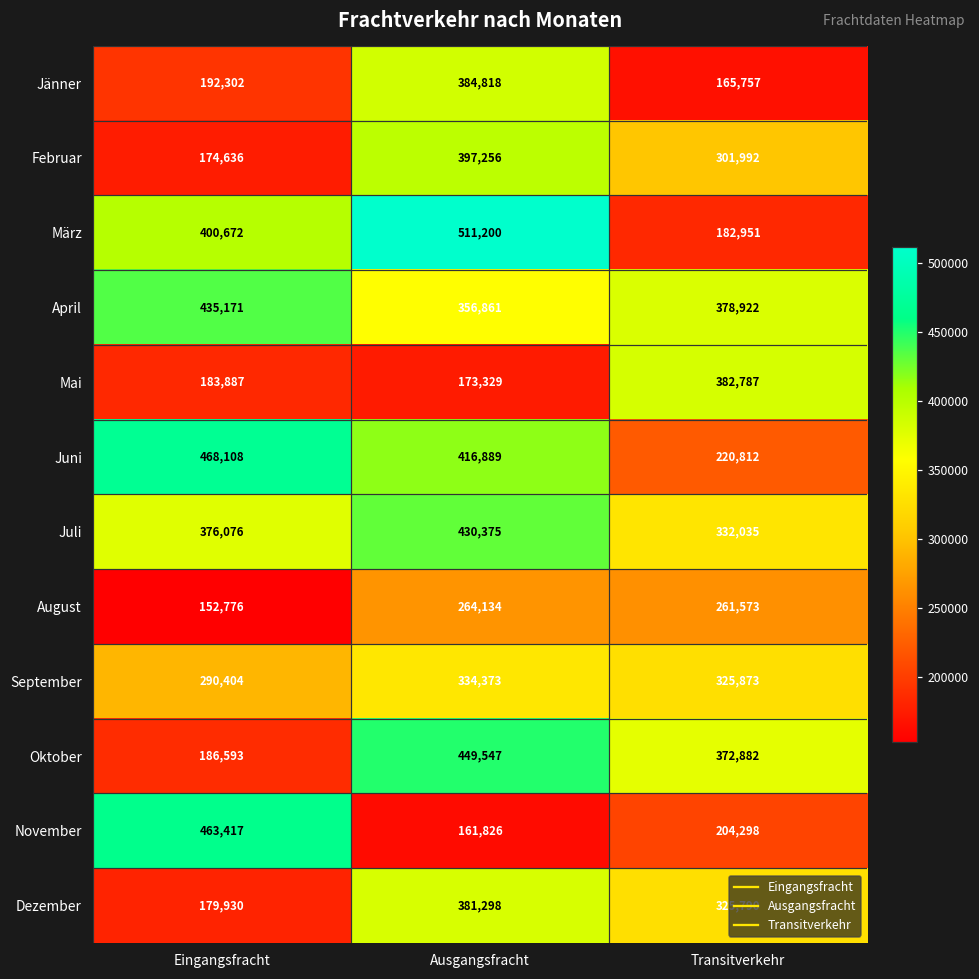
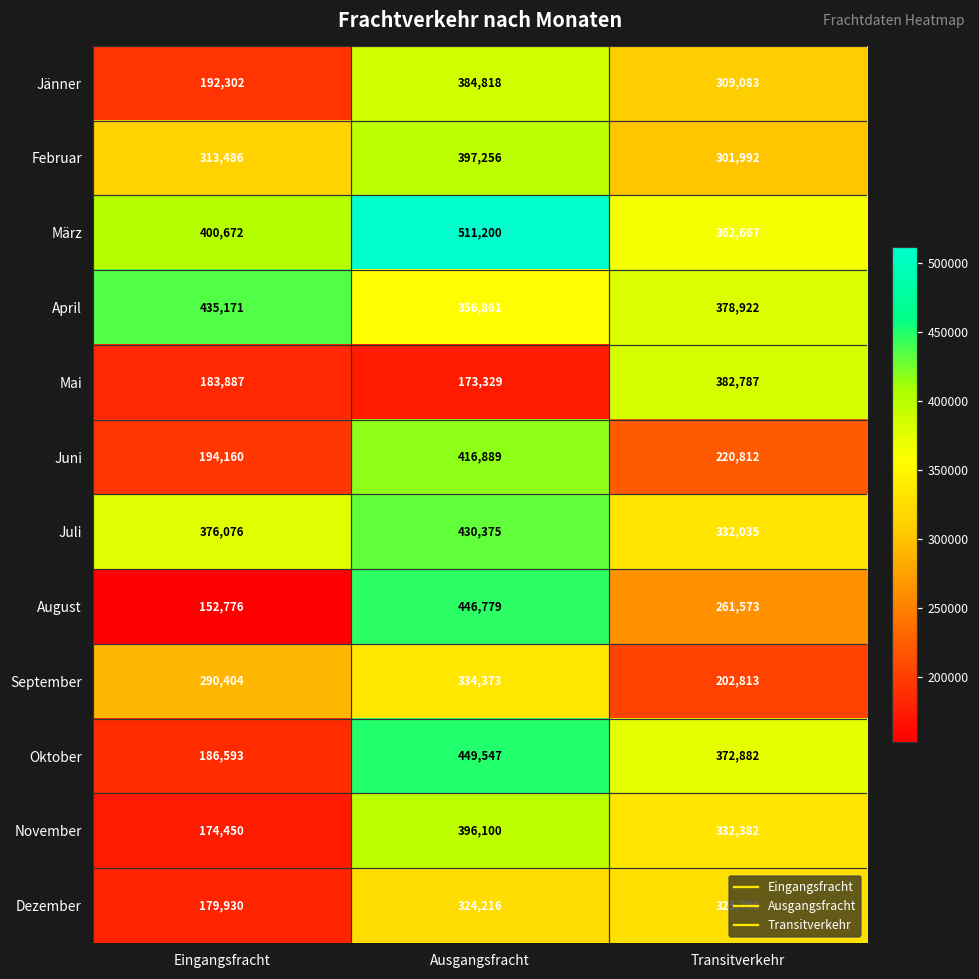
Jänner, Transitverkehr: 165,757 -> 309,083
Februar, Eingangsfracht: 174,636 -> 313,486
März, Transitverkehr: 182,951 -> 362,667
Juni, Eingangsfracht: 468,108 -> 194,160
August, Ausgangsfracht: 264,134 -> 446,779
September, Transitverkehr: 325,873 -> 202,813
November, Eingangsfracht: 463,417 -> 174,450
November, Ausgangsfracht: 161,826 -> 396,100
November, Transitverkehr: 204,298 -> 332,382
Dezember, Ausgangsfracht: 381,298 -> 324,216
